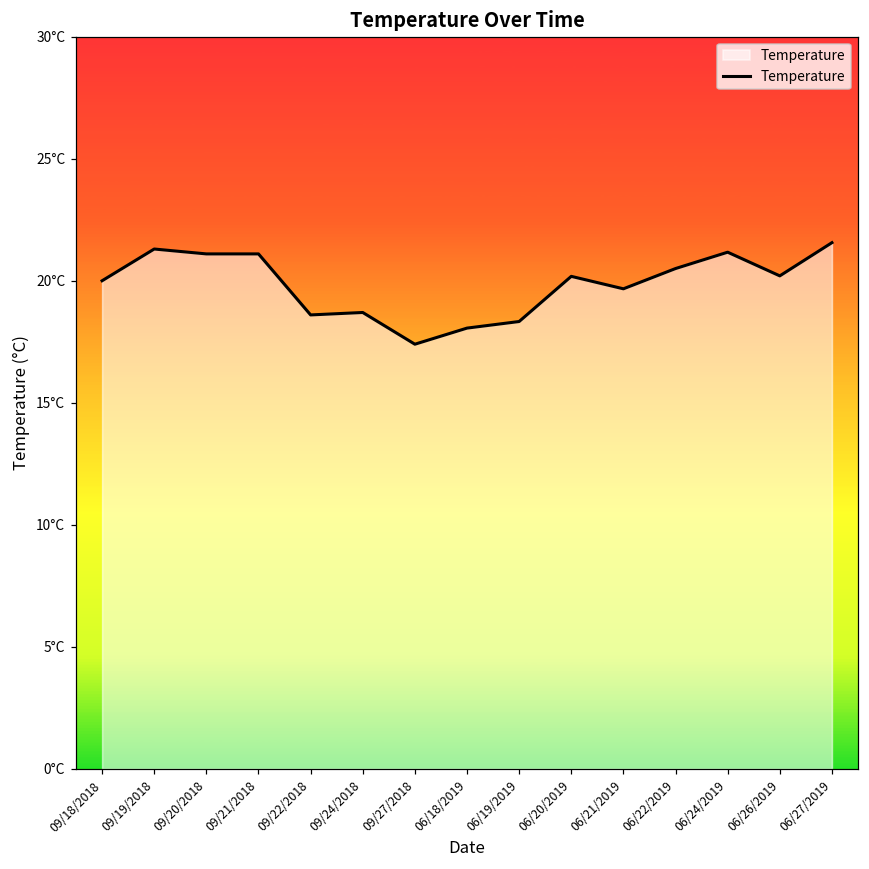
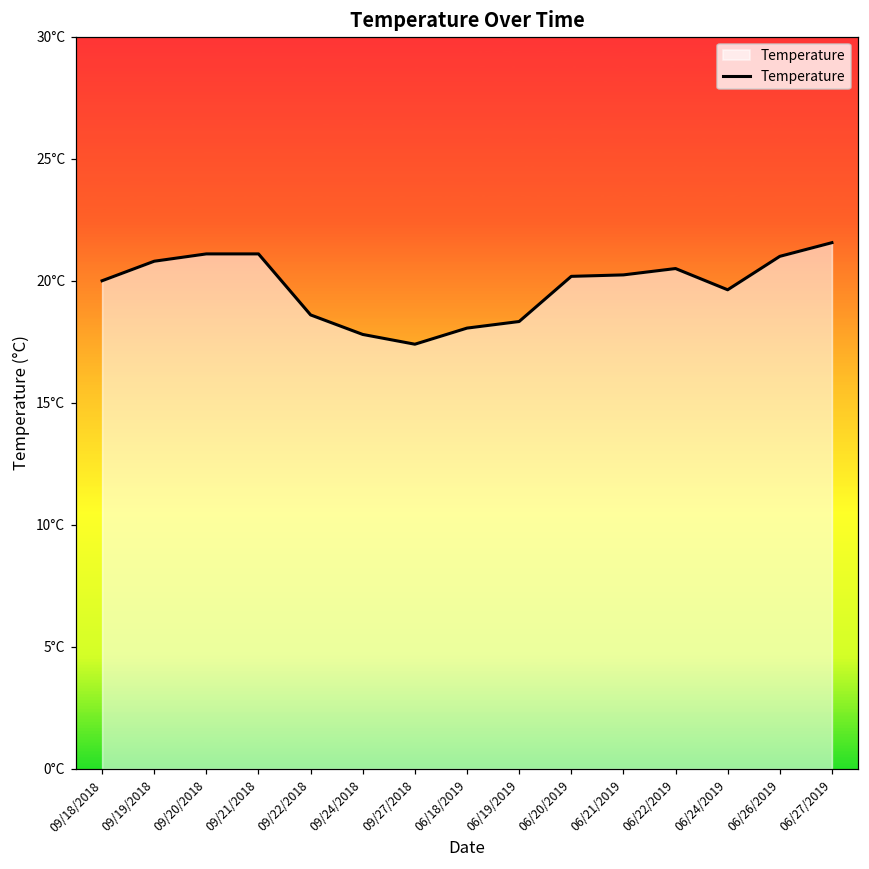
09/19/2018: 21.3°C -> 20.8°C
09/24/2018: 18.7°C -> 17.8°C
06/21/2019: 19.7°C -> 20.2°C
06/24/2019: 21.2°C -> 19.6°C
06/26/2019: 20.2°C -> 21.0°C
